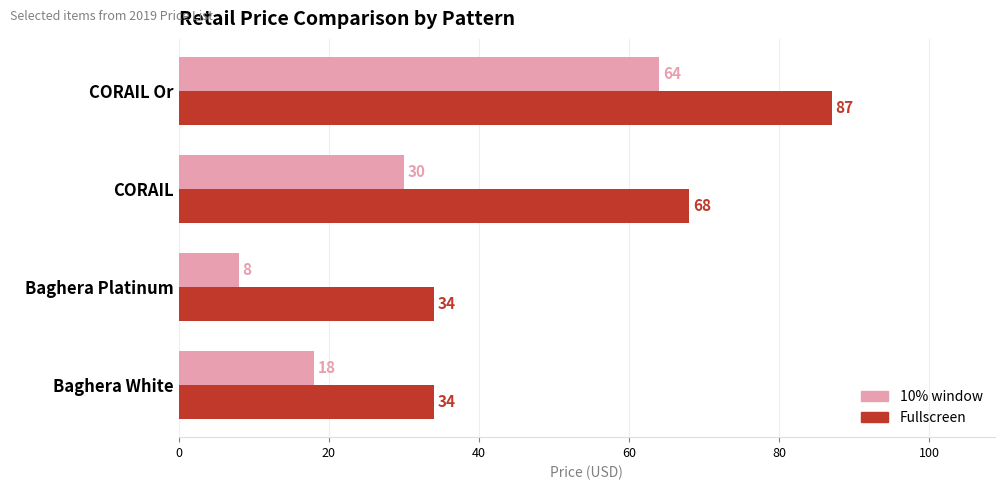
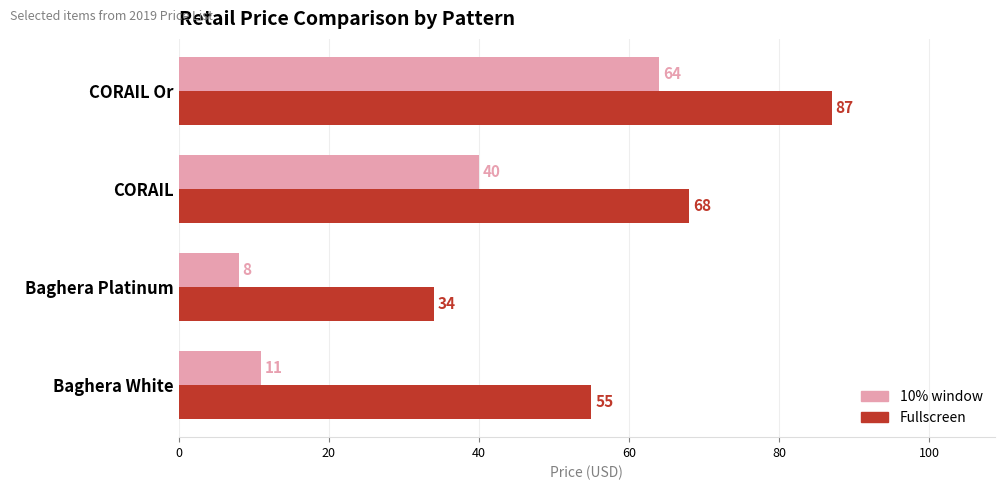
10% window, CORAIL: 30 -> 40
10% window, Baghera White: 18 -> 11
Fullscreen, Baghera White: 34 -> 55
